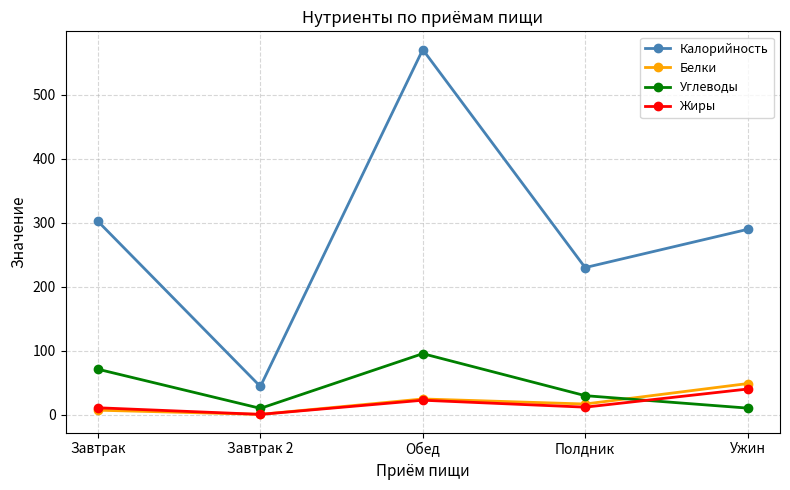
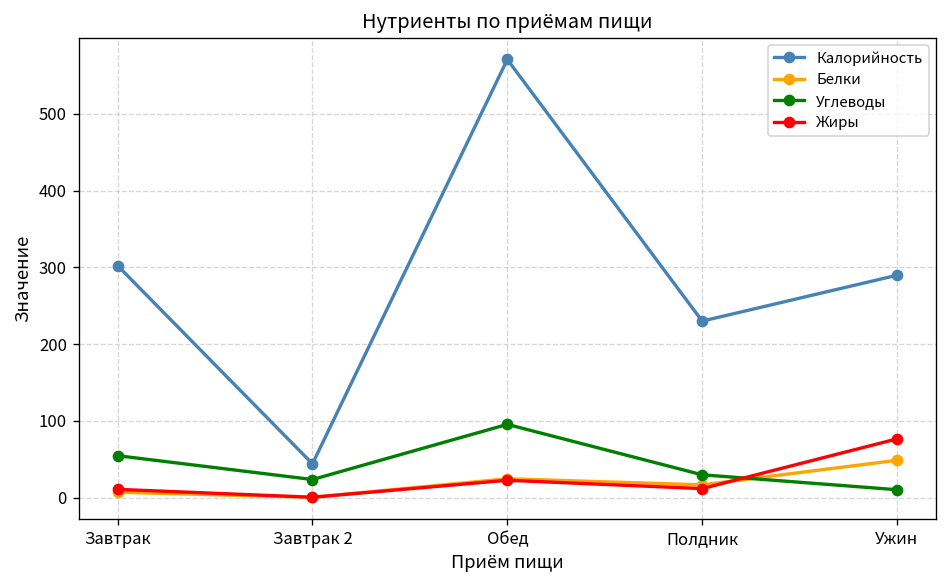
Углеводы, Завтрак: 70 -> 50
Углеводы, Завтрак 2: 10 -> 20
Жиры, Ужин: 40 -> 80
